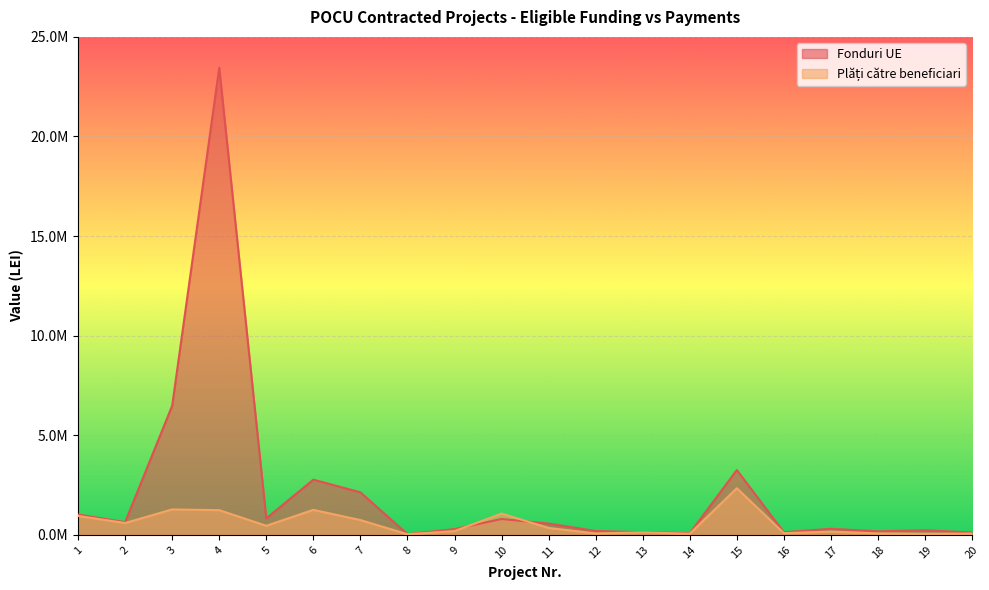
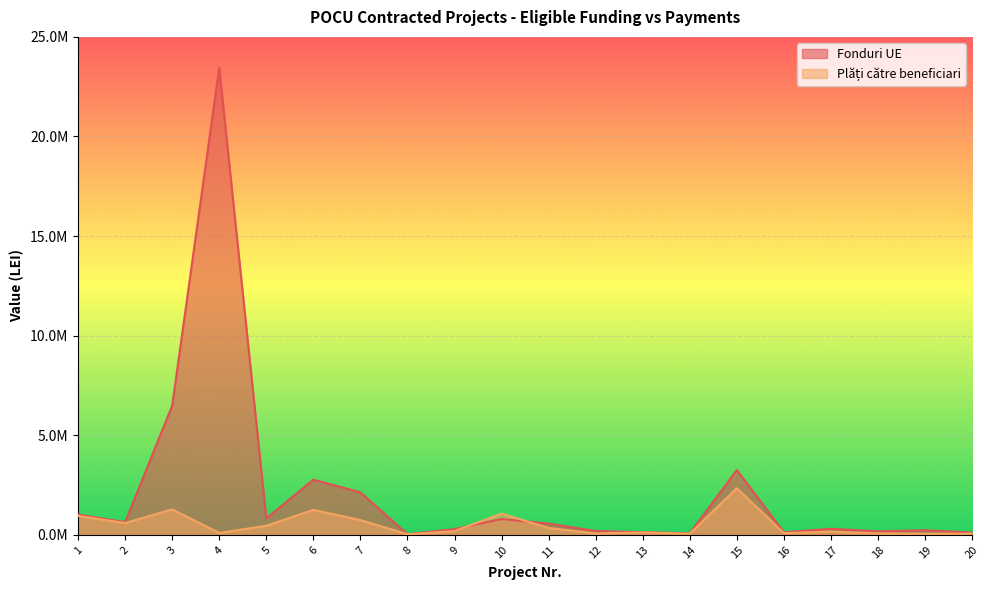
Plăți către beneficiari, 4: 1200000 -> 100000
